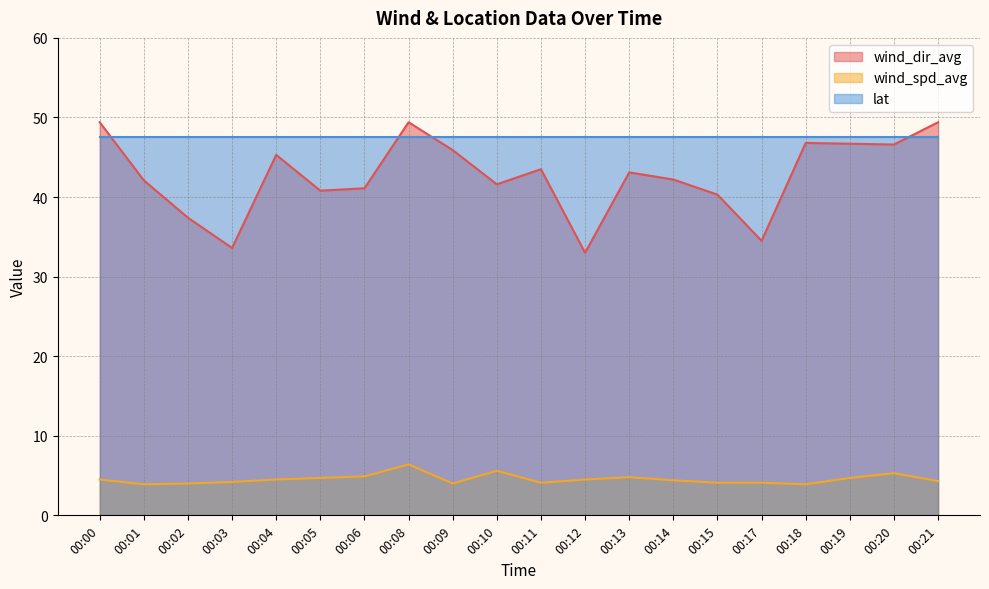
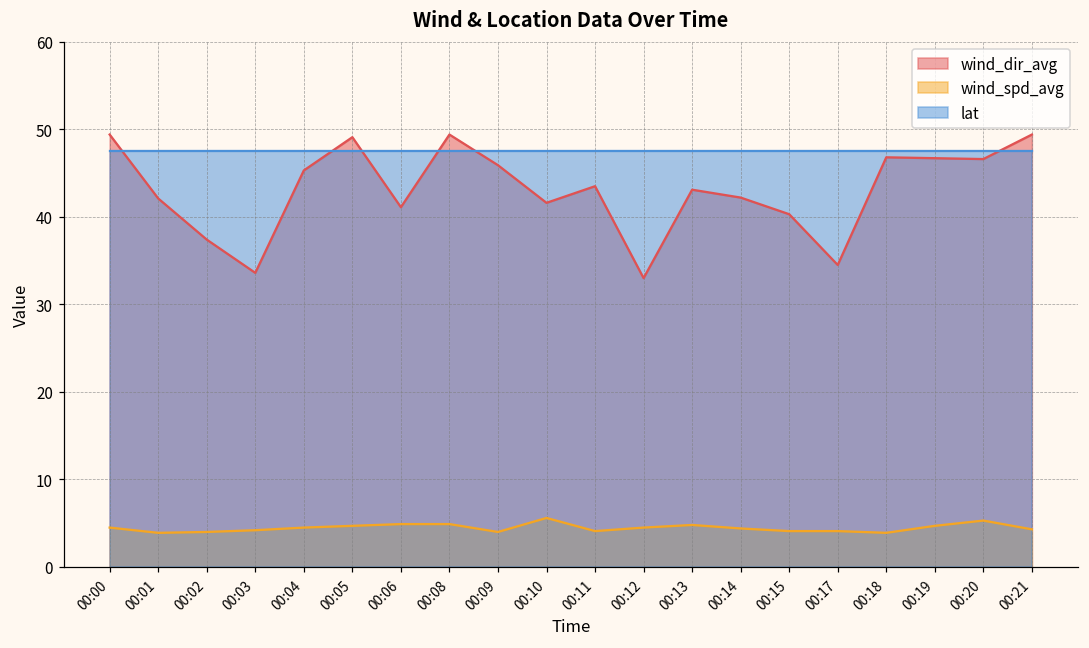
wind_dir_avg, 00:05: 41 -> 49
wind_spd_avg, 00:08: 6 -> 5
